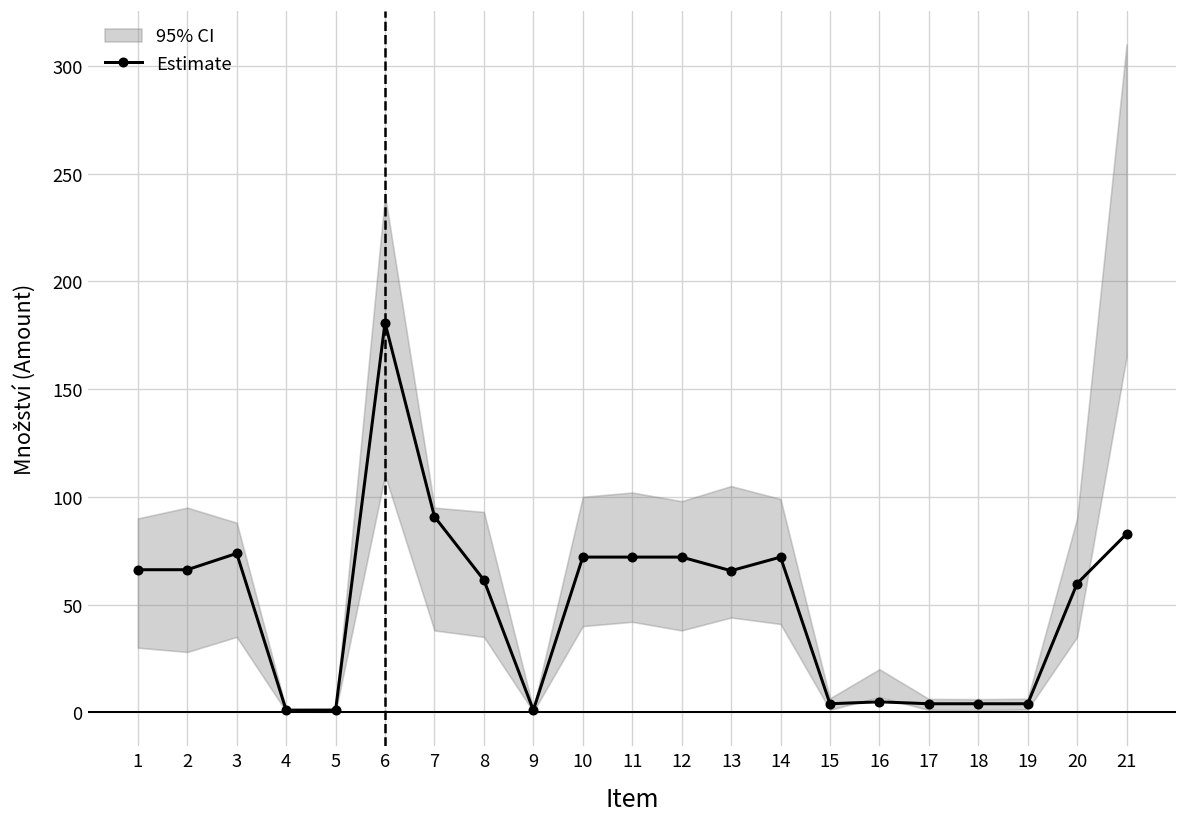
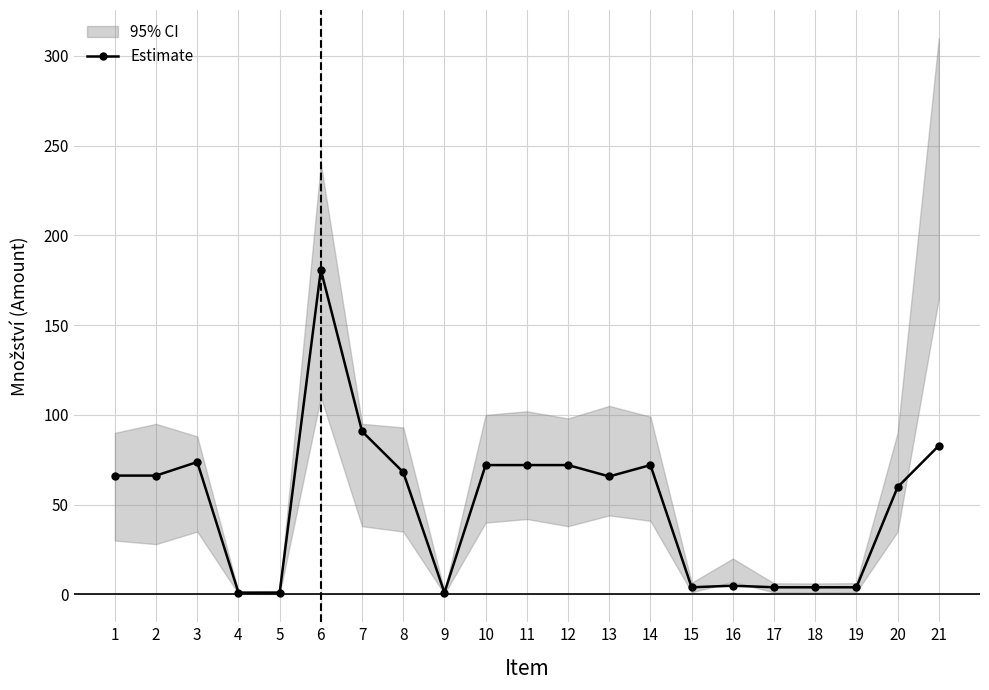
Estimate, 8: 61 -> 68
